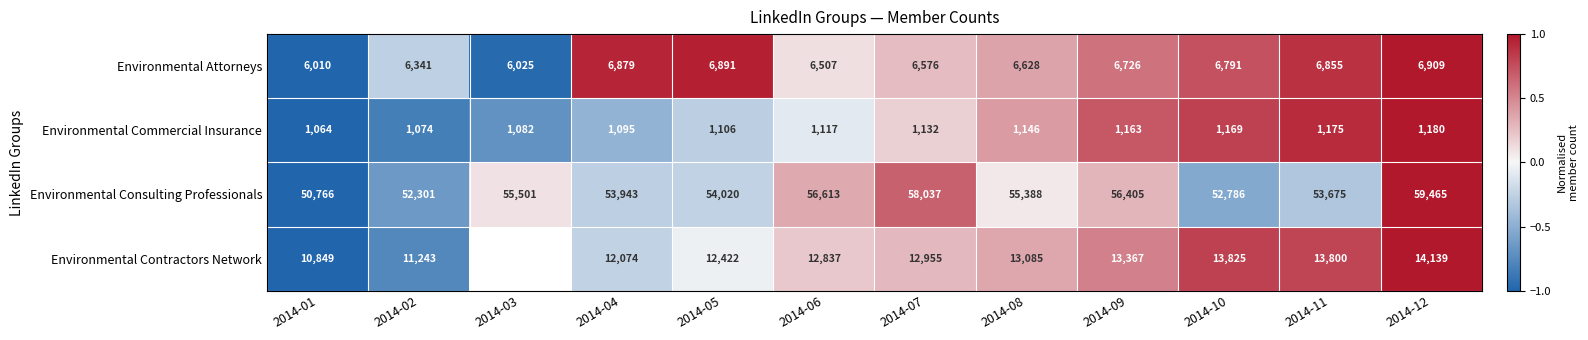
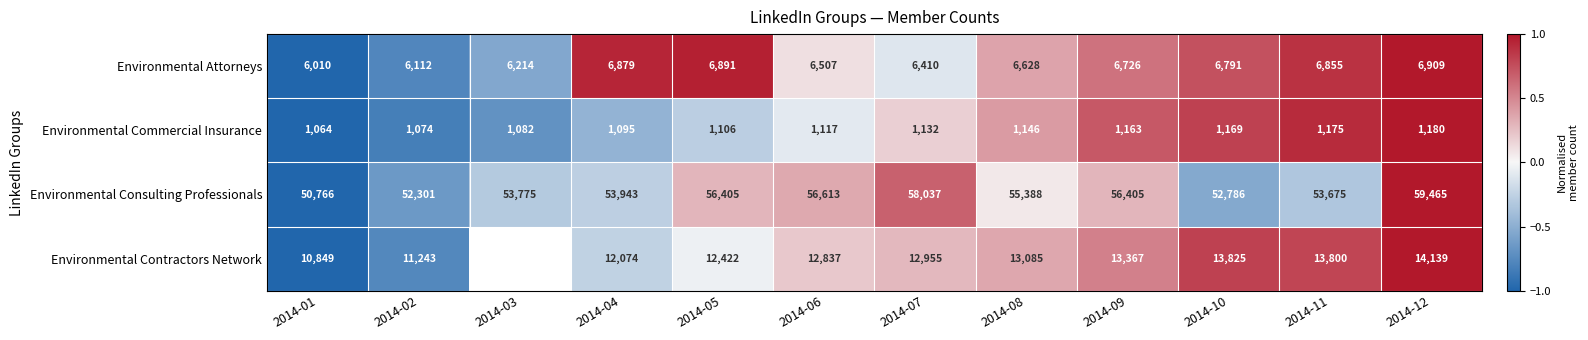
Environmental Attorneys, 2014-02: 6,341 -> 6,112
Environmental Attorneys, 2014-03: 6,025 -> 6,214
Environmental Attorneys, 2014-07: 6,576 -> 6,410
Environmental Consulting Professionals, 2014-03: 55,501 -> 53,775
Environmental Consulting Professionals, 2014-05: 54,020 -> 56,405
